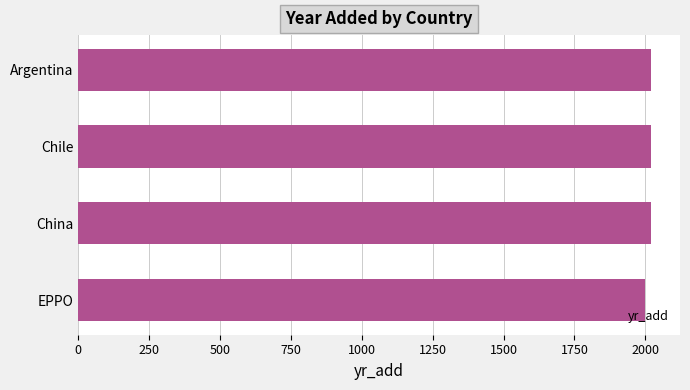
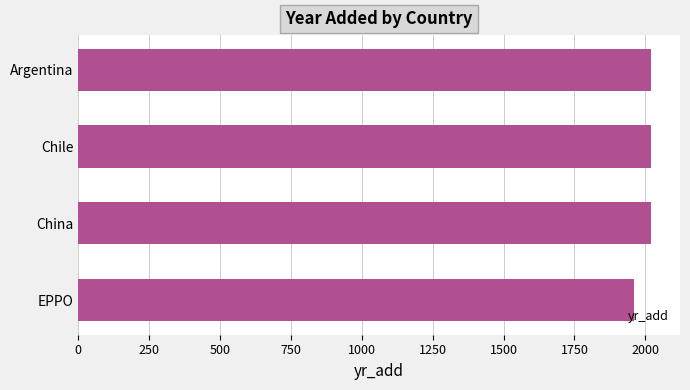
EPPO: 2000 -> 1960
